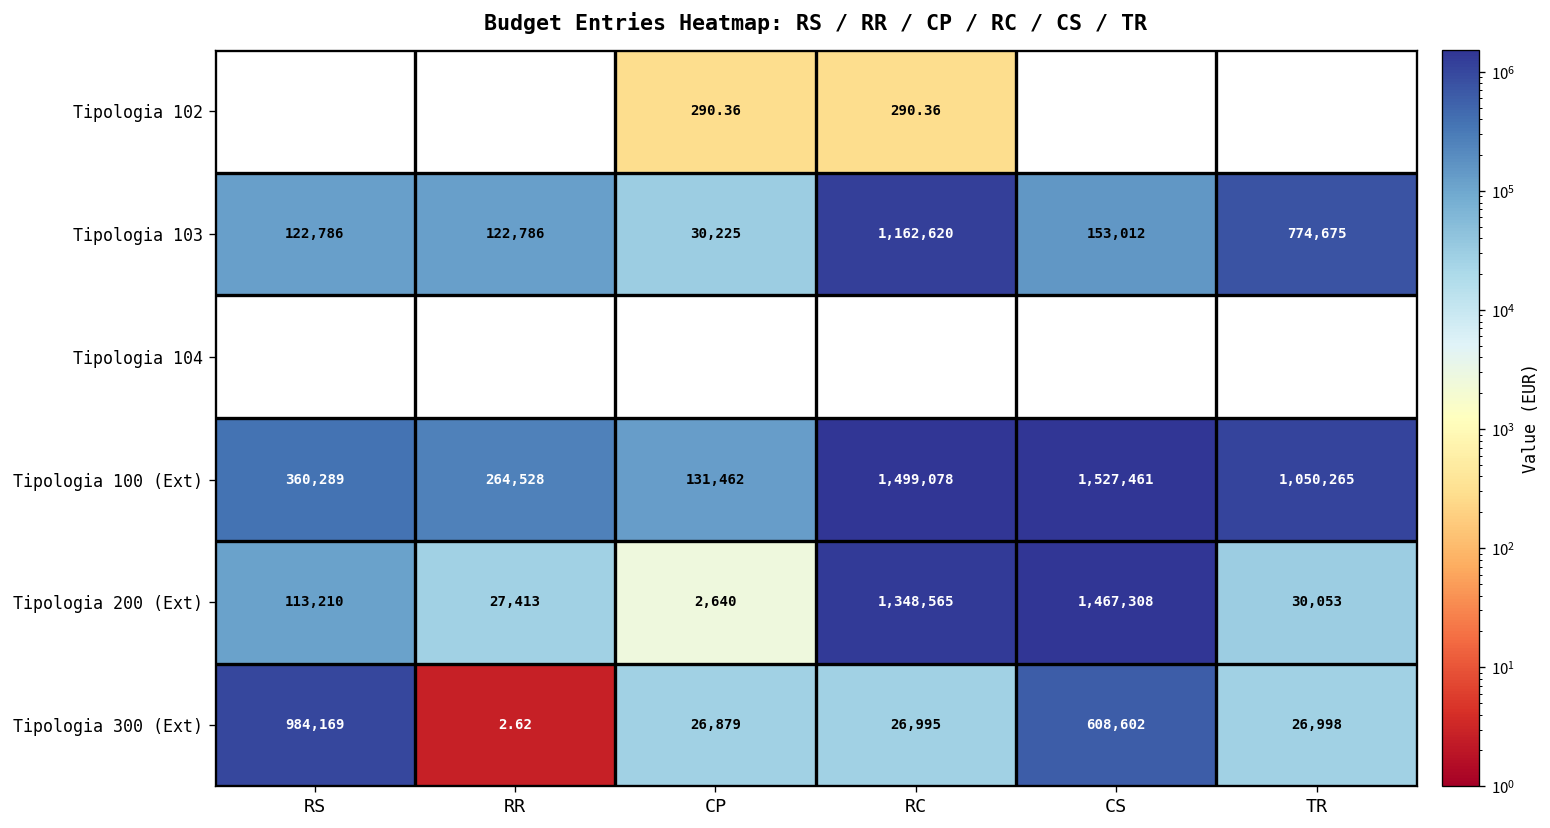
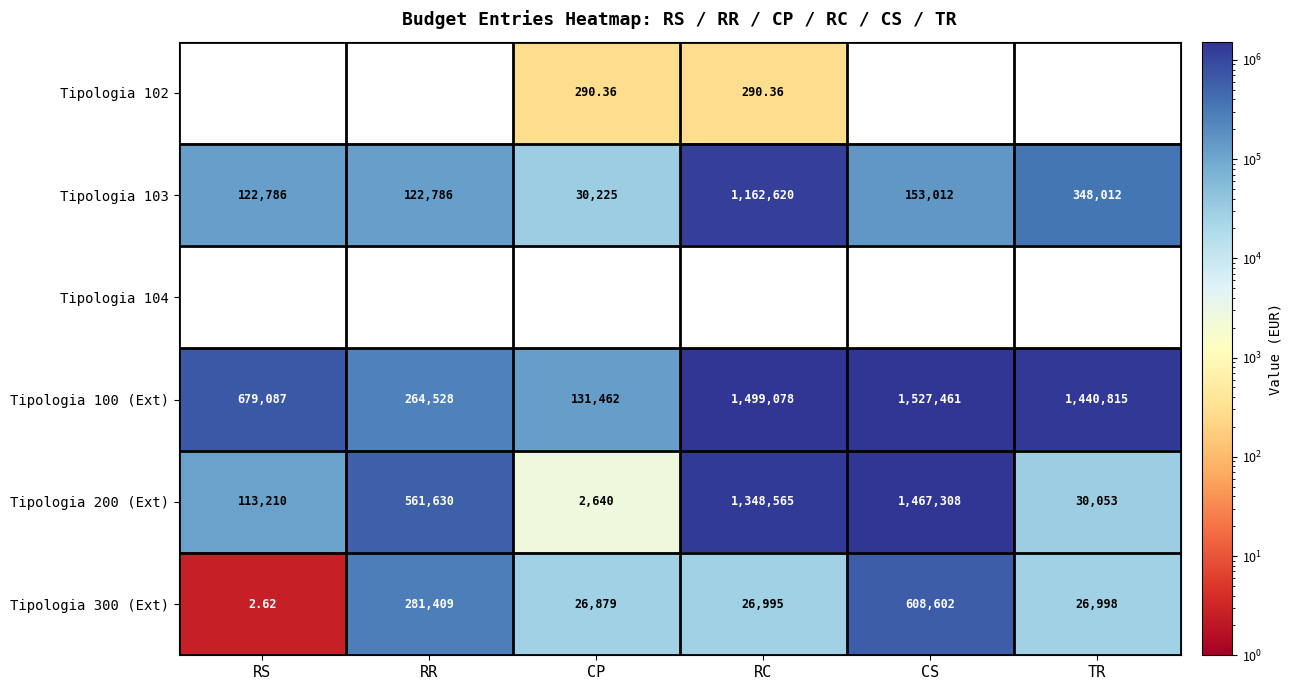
Tipologia 103, TR: 774,675 -> 348,012
Tipologia 100 (Ext), RS: 360,289 -> 679,087
Tipologia 100 (Ext), TR: 1,050,265 -> 1,440,815
Tipologia 200 (Ext), RR: 27,413 -> 561,630
Tipologia 300 (Ext), RS: 984,169 -> 2.62
Tipologia 300 (Ext), RR: 2.62 -> 281,409
